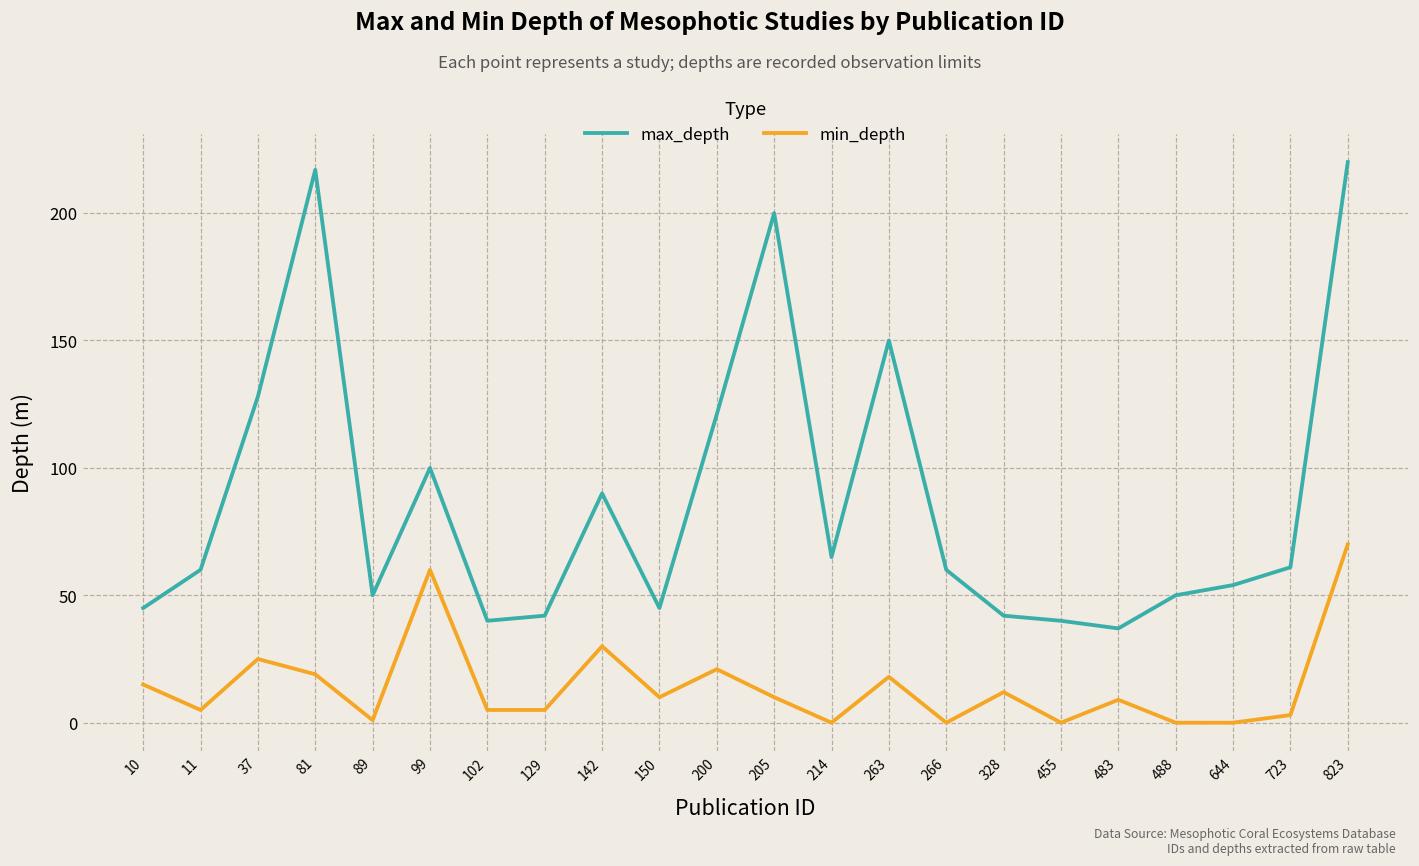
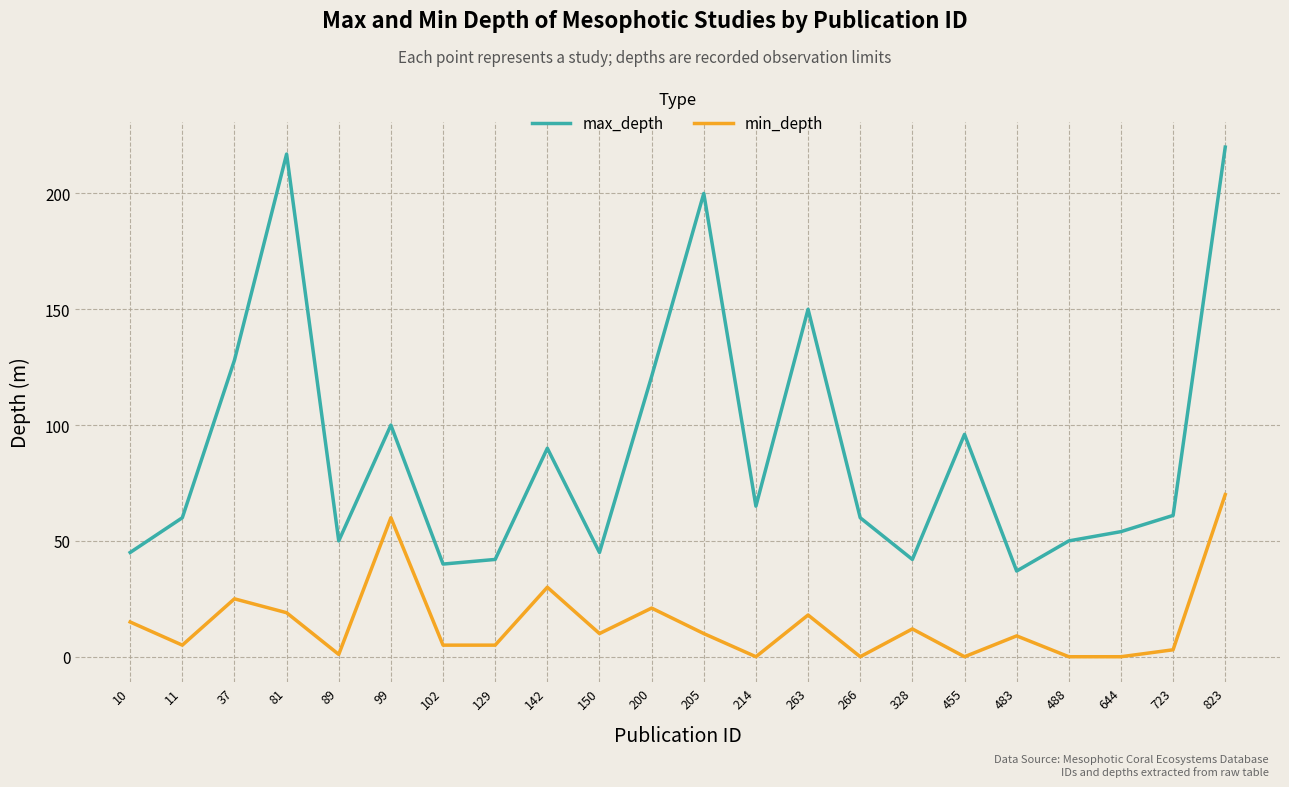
max_depth, 455: 40 -> 96
